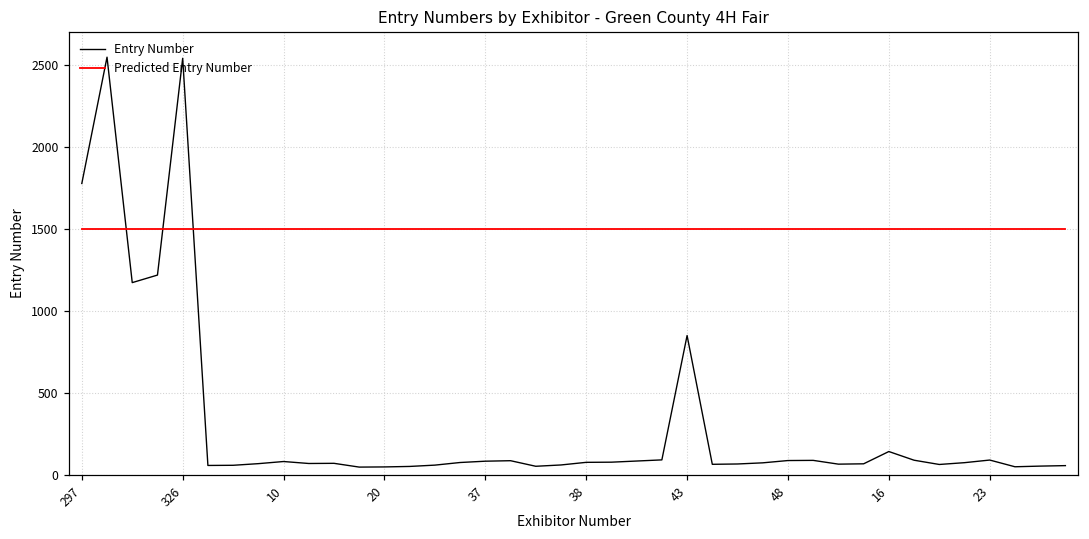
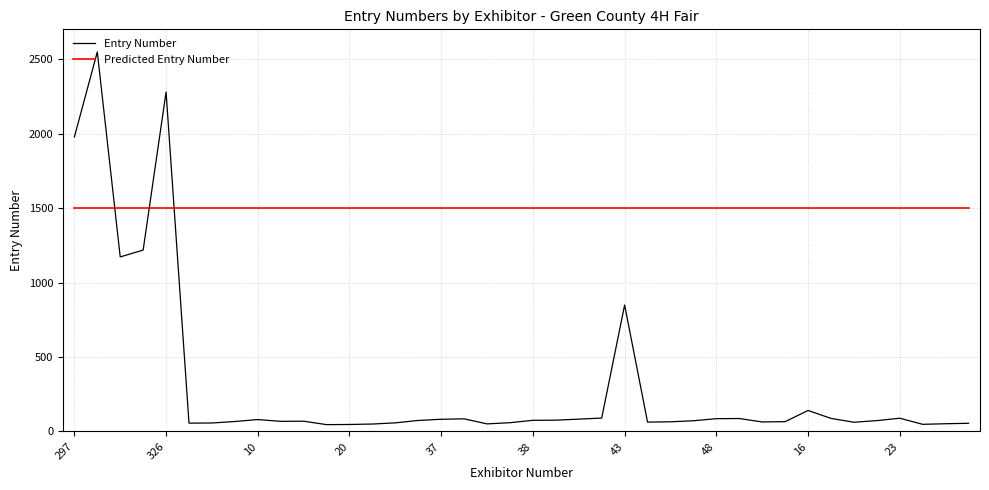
Entry Number, 297: 1780 -> 1980
Entry Number, 326: 2540 -> 2280
